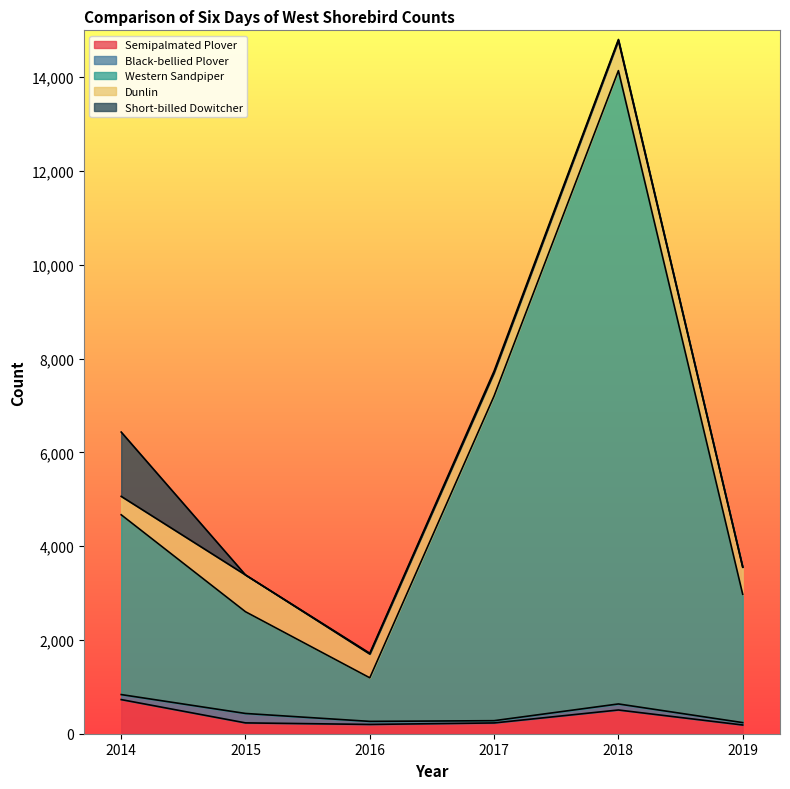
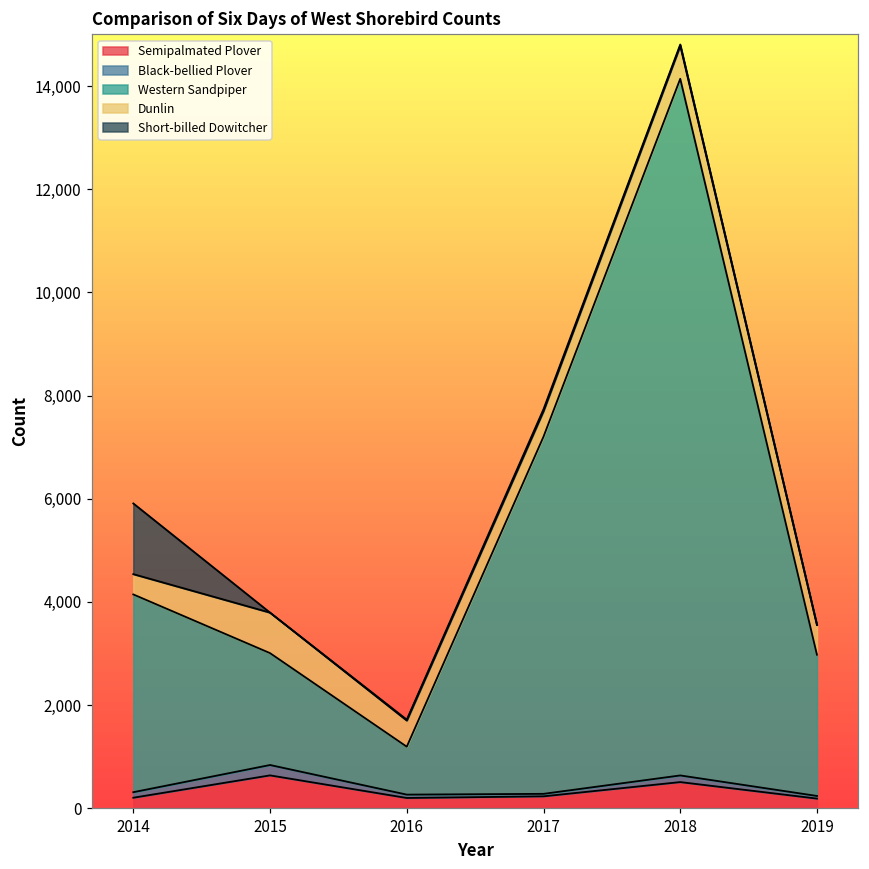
Semipalmated Plover, 2014: 700 -> 200
Semipalmated Plover, 2015: 200 -> 600
